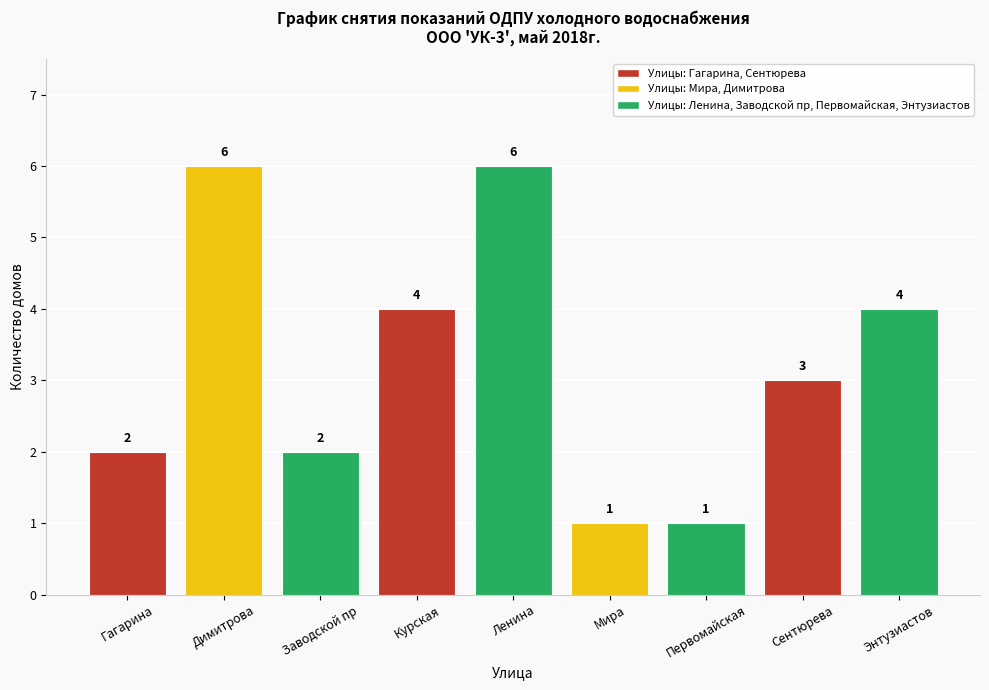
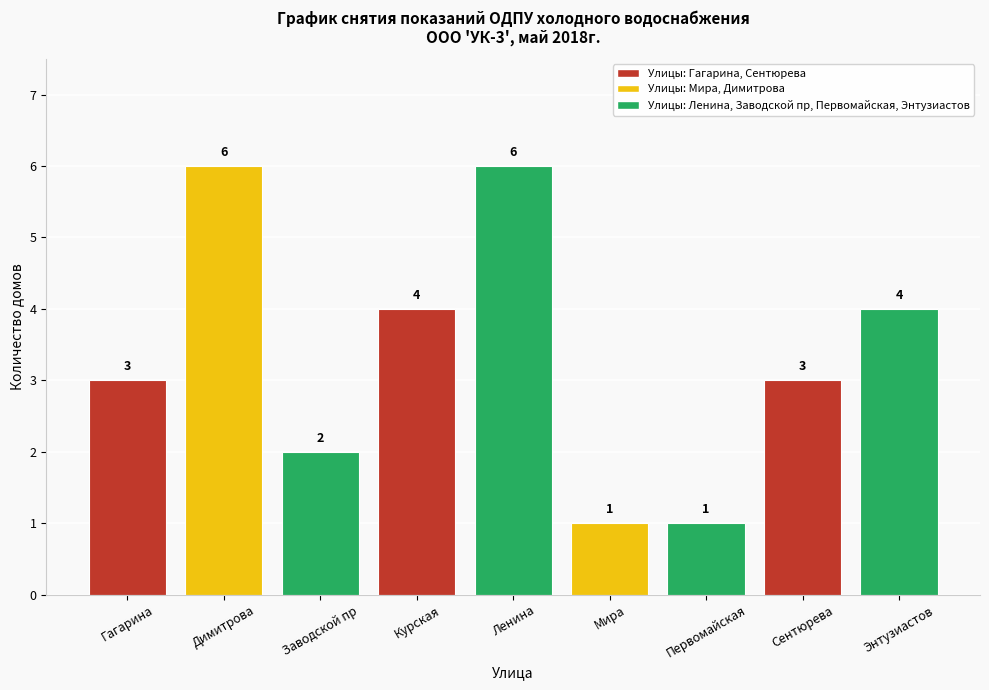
Гагарина: 2 -> 3
